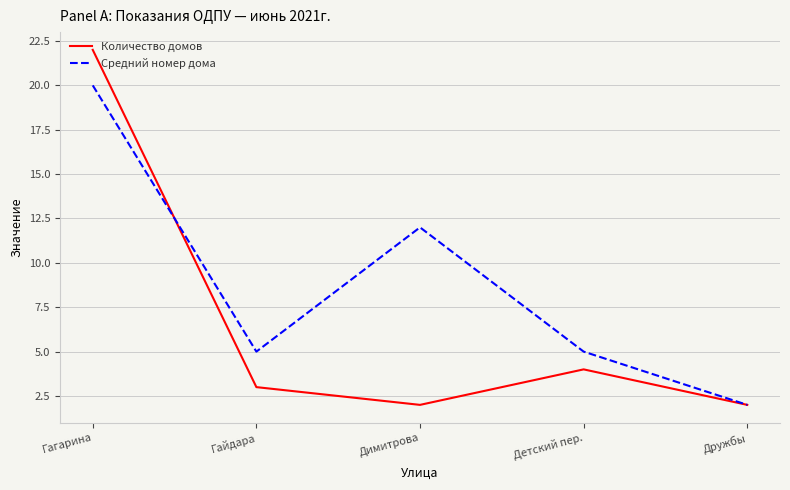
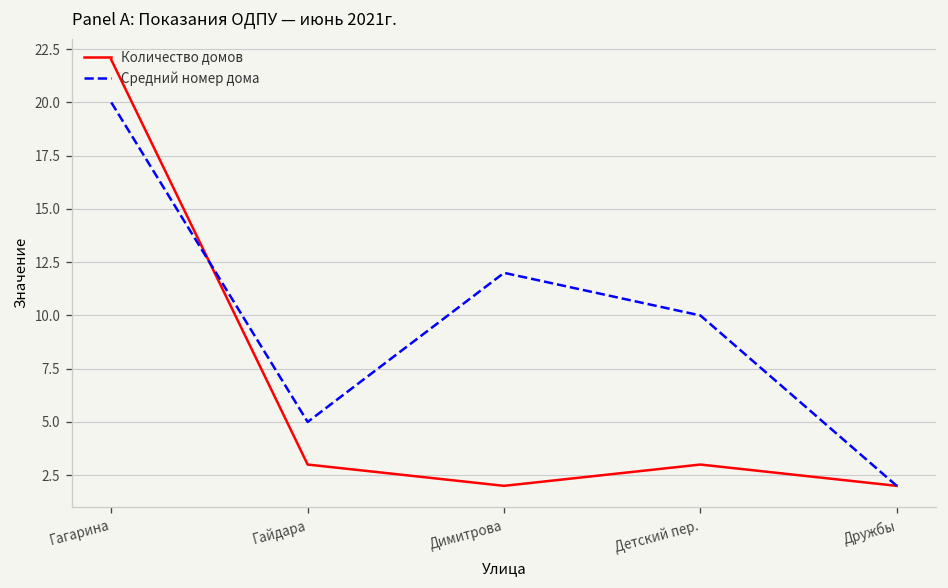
Количество домов, Детский пер.: 4 -> 3
Средний номер дома, Детский пер.: 5 -> 10
